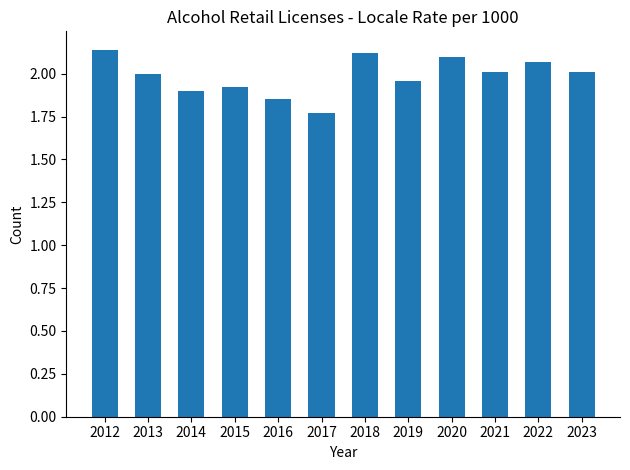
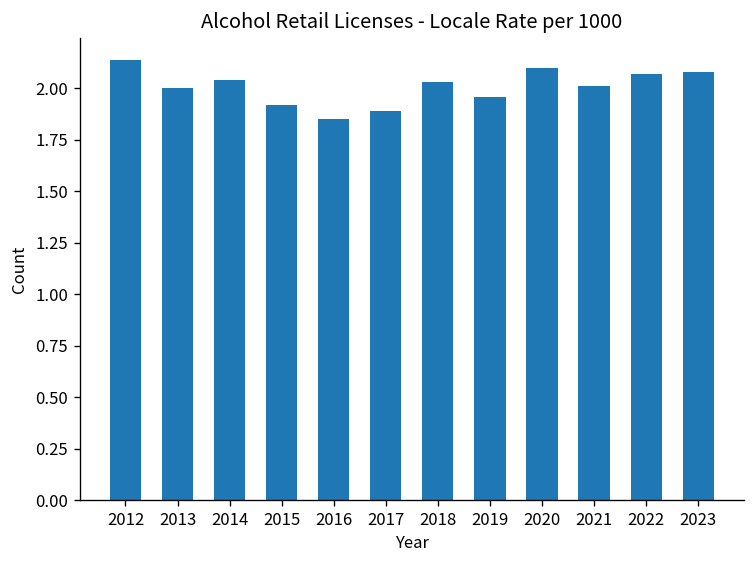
2014: 1.90 -> 2.04
2017: 1.77 -> 1.89
2018: 2.12 -> 2.03
2023: 2.01 -> 2.08
